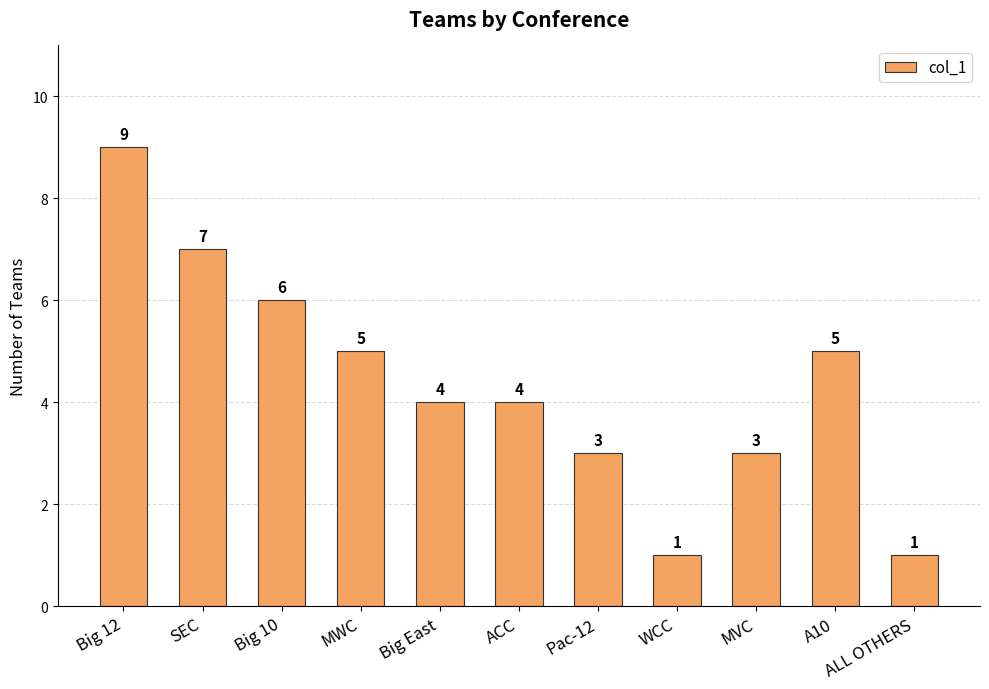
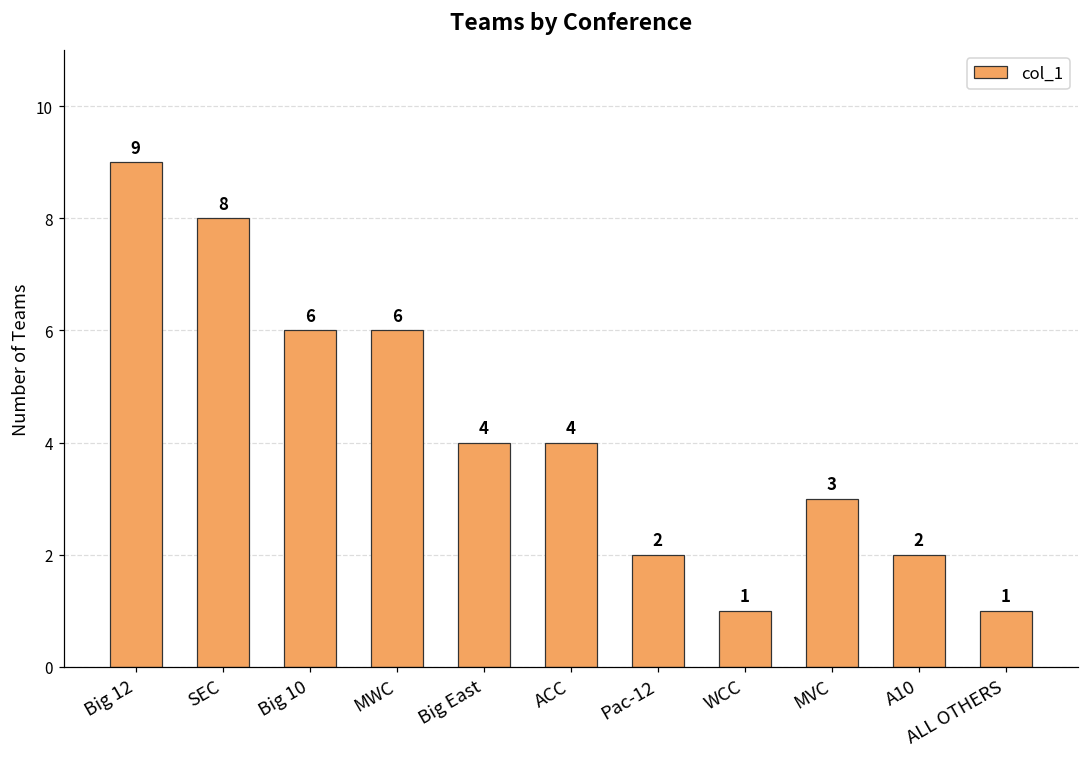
SEC: 7 -> 8
MWC: 5 -> 6
Pac-12: 3 -> 2
A10: 5 -> 2
